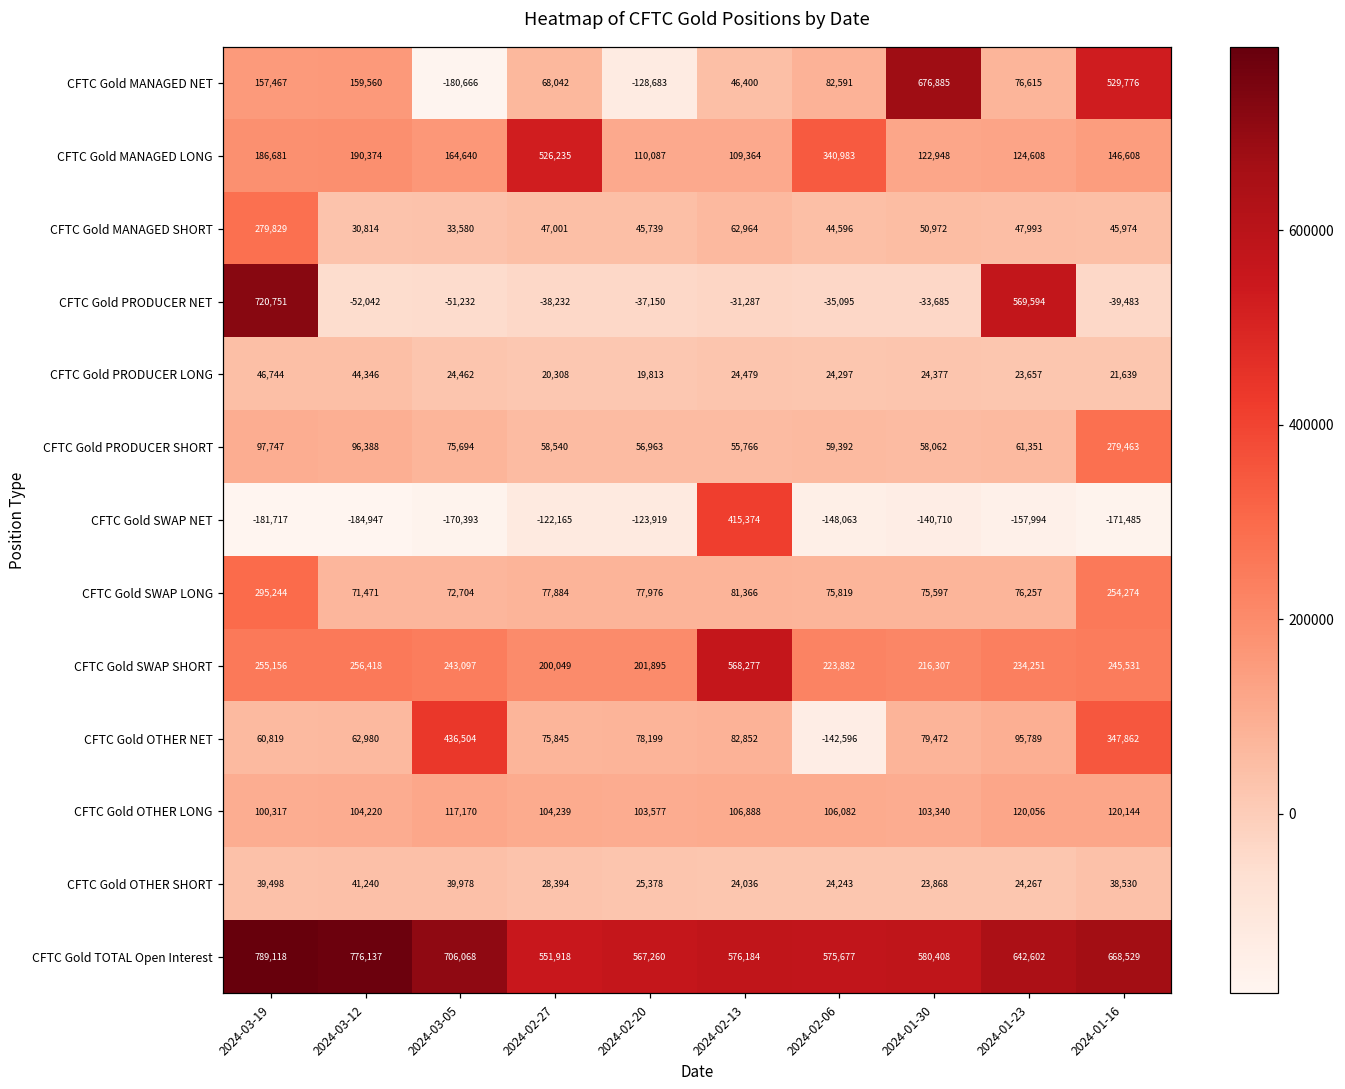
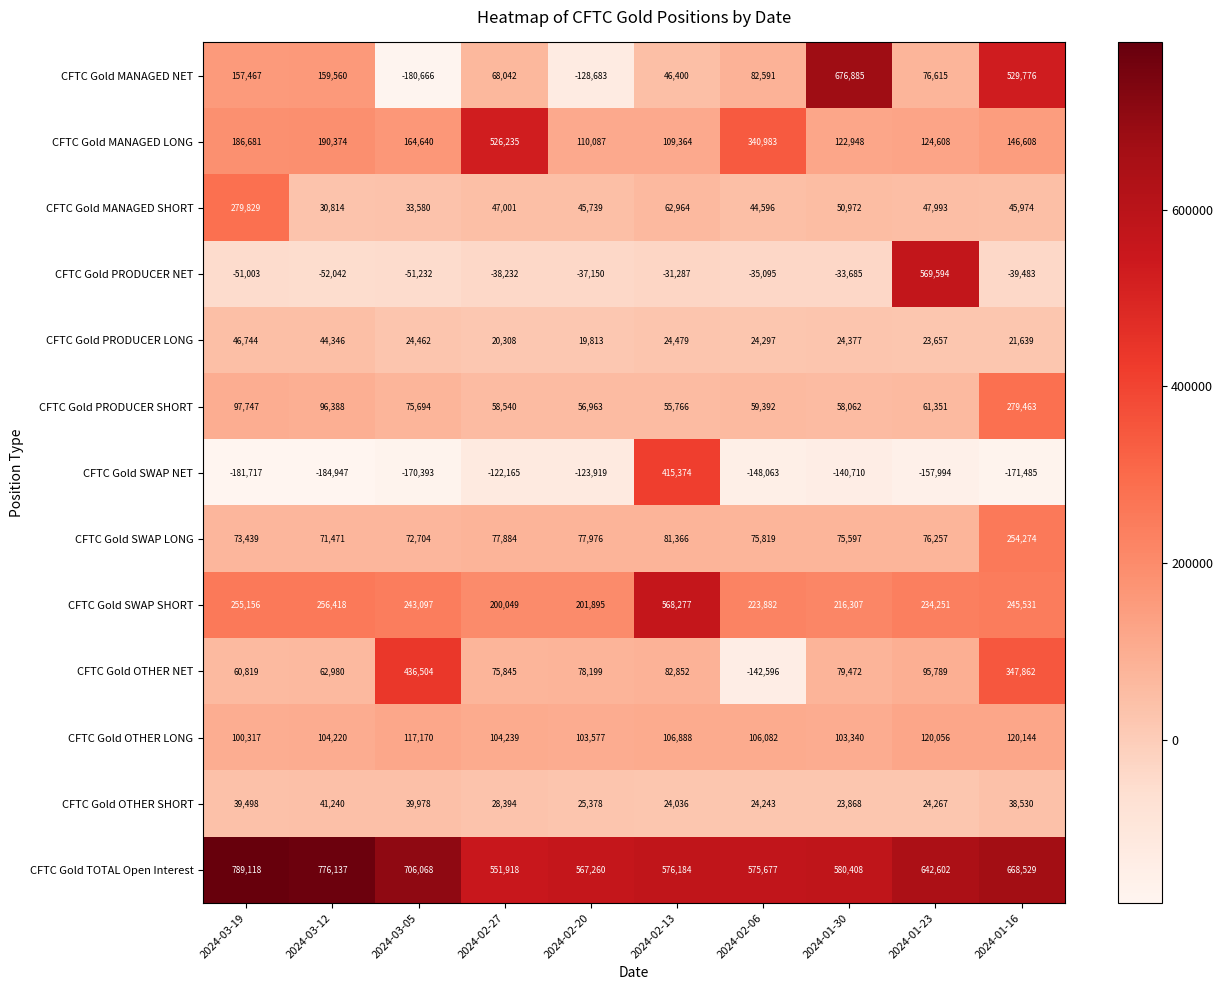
CFTC Gold PRODUCER NET, 2024-03-19: 720,751 -> -51,003
CFTC Gold SWAP LONG, 2024-03-19: 295,244 -> 73,439
